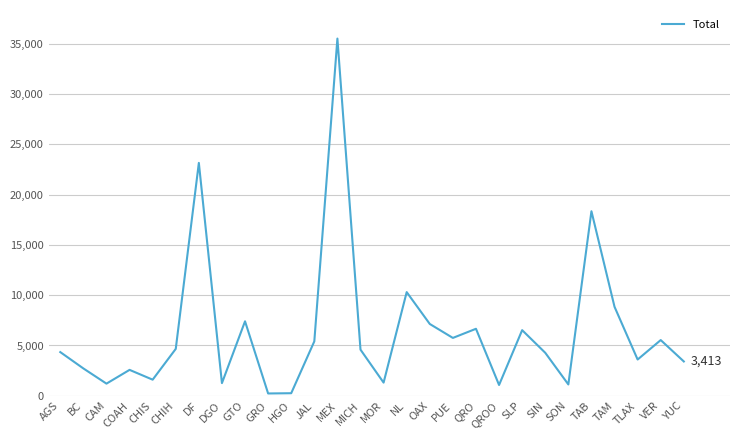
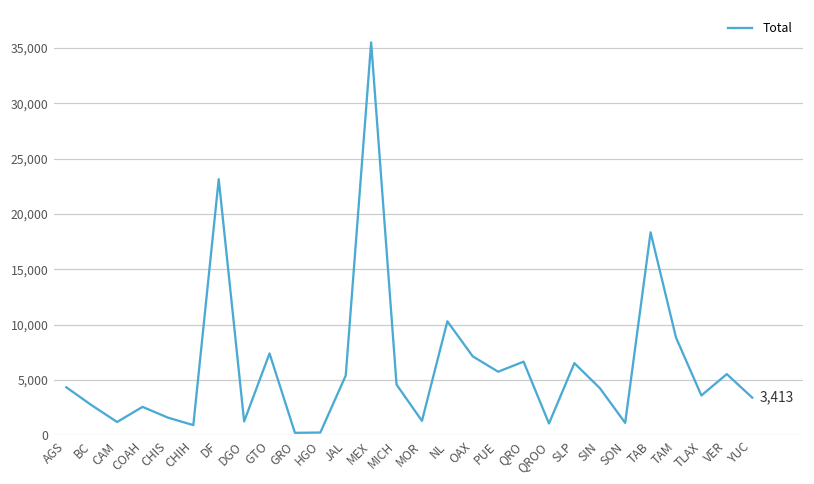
CHIH: 4,700 -> 900
